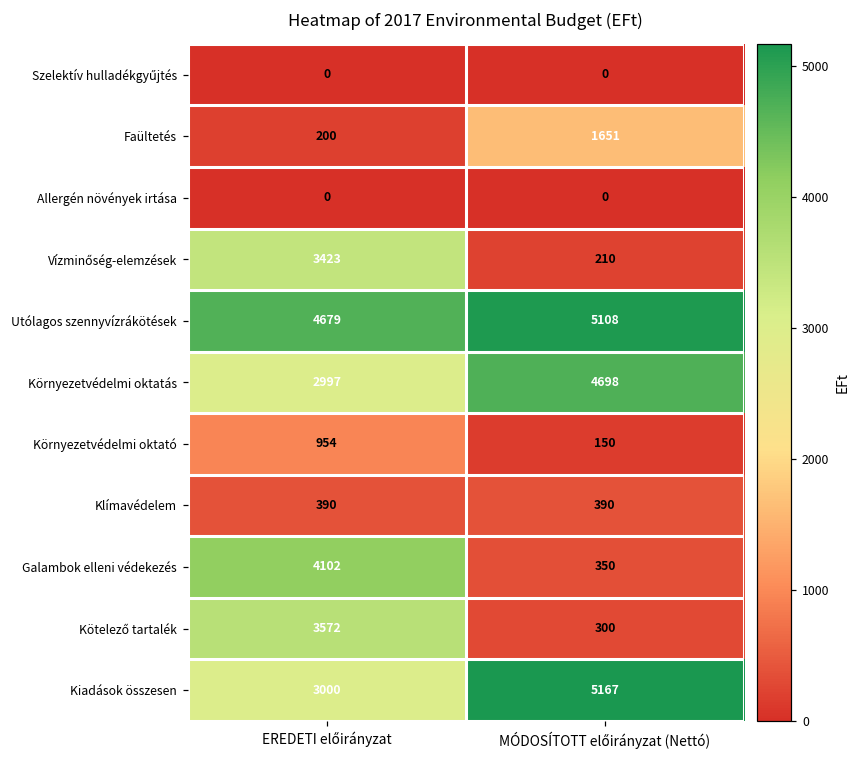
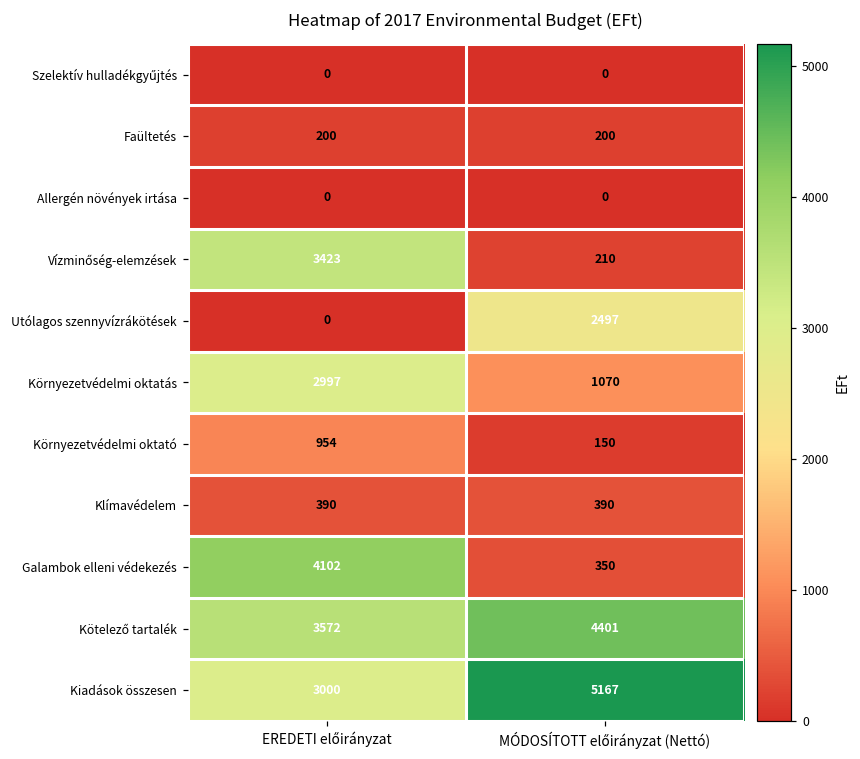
Faültetés, MÓDOSÍTOTT előirányzat (Nettó): 1651 -> 200
Utólagos szennyvízrákötések, EREDETI előirányzat: 4679 -> 0
Utólagos szennyvízrákötések, MÓDOSÍTOTT előirányzat (Nettó): 5108 -> 2497
Környezetvédelmi oktatás, MÓDOSÍTOTT előirányzat (Nettó): 4698 -> 1070
Kötelező tartalék, MÓDOSÍTOTT előirányzat (Nettó): 300 -> 4401
